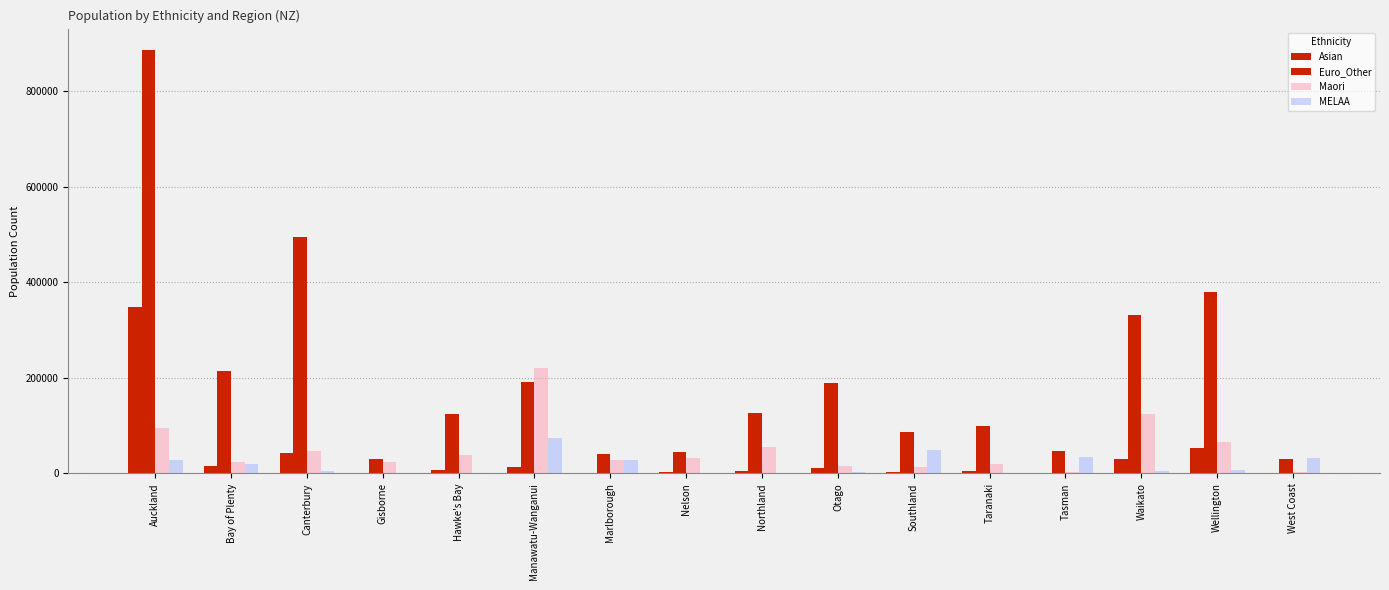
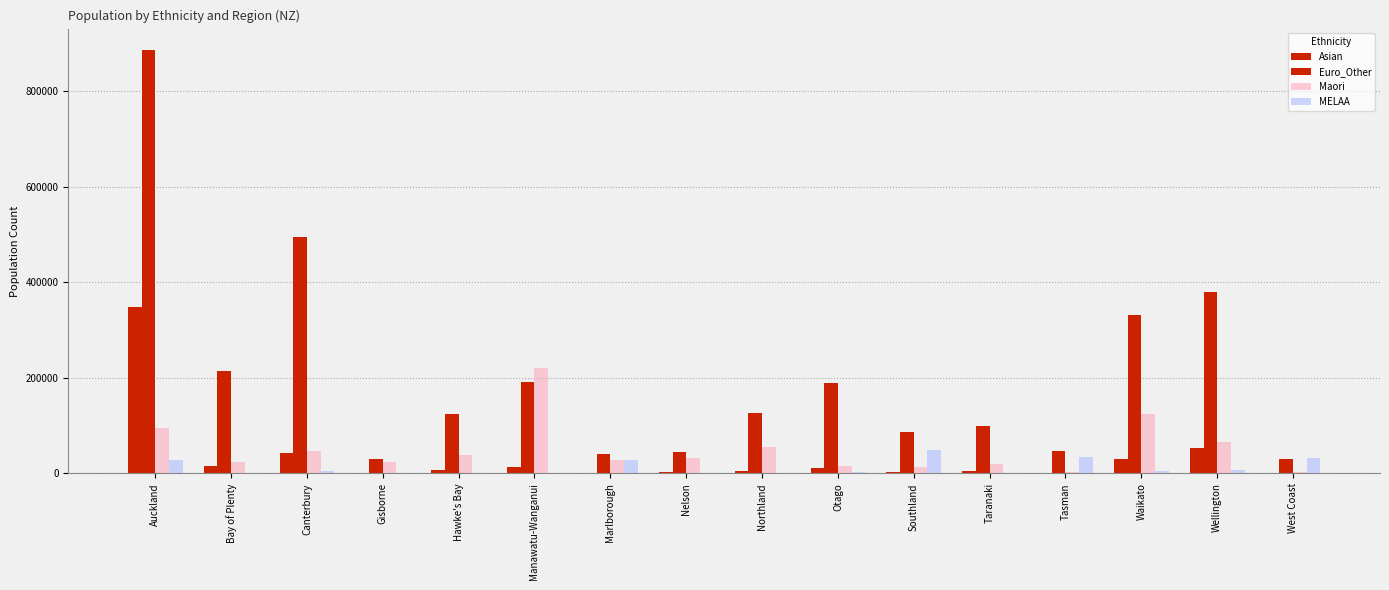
MELAA, Bay of Plenty: 20000 -> 0
MELAA, Manawatu-Wanganui: 70000 -> 0
